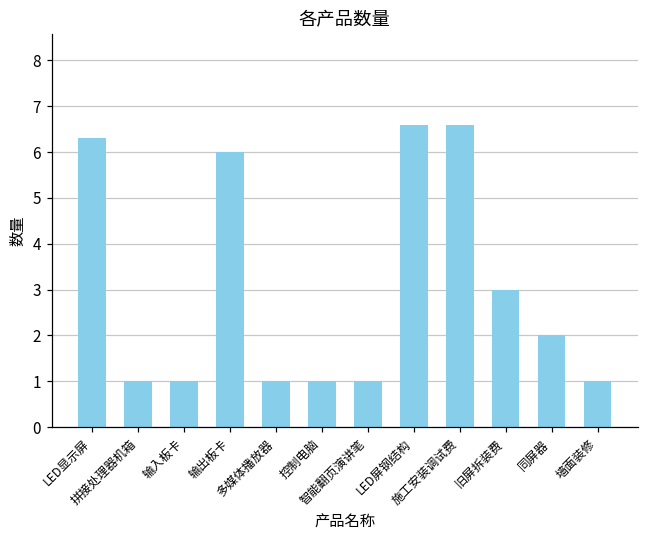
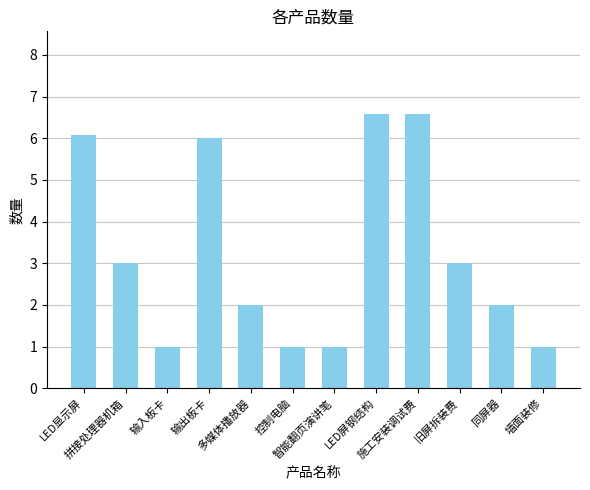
LED显示屏: 6.3 -> 6.1
拼接处理器机箱: 1 -> 3
多媒体播放器: 1 -> 2
